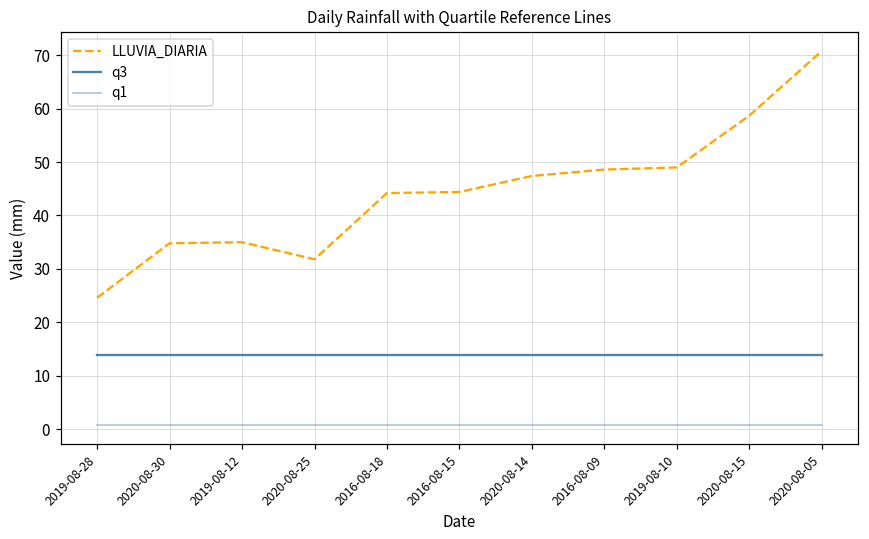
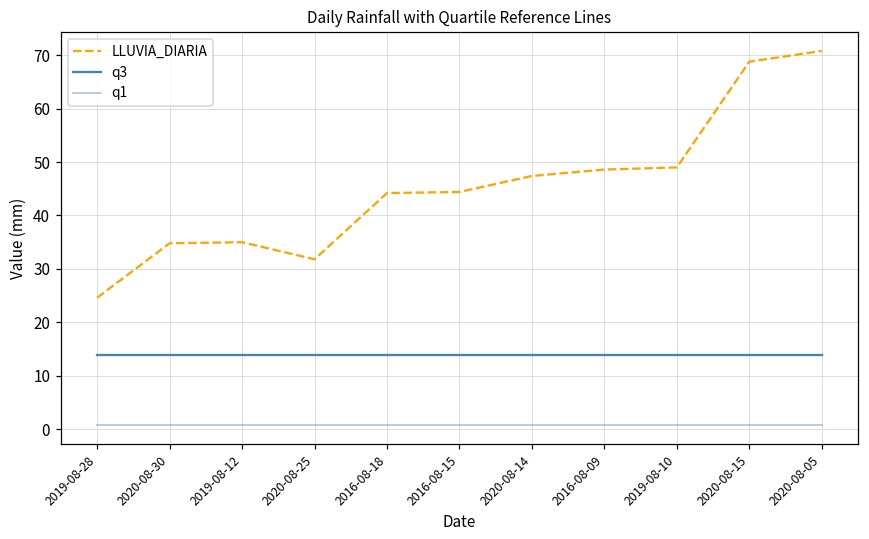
LLUVIA_DIARIA, 2020-08-15: 59 -> 69
